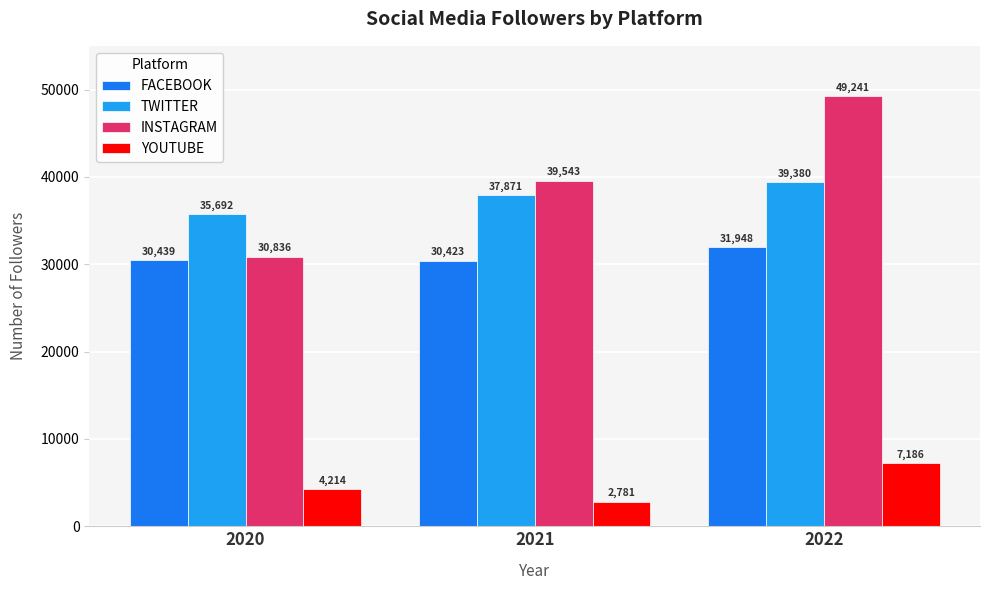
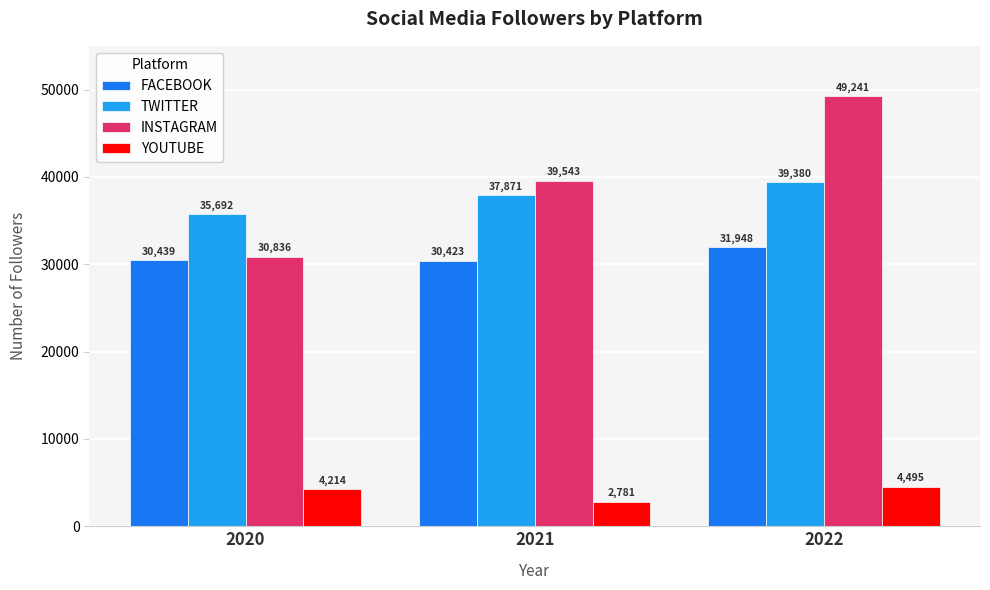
YOUTUBE, 2022: 7,186 -> 4,495
